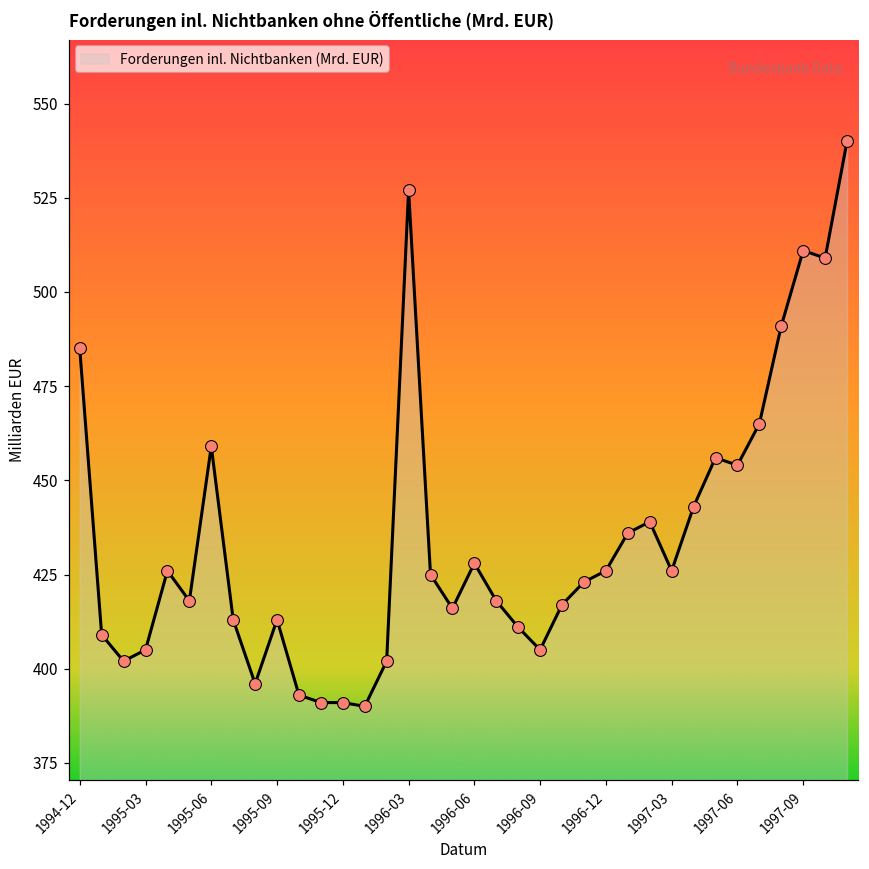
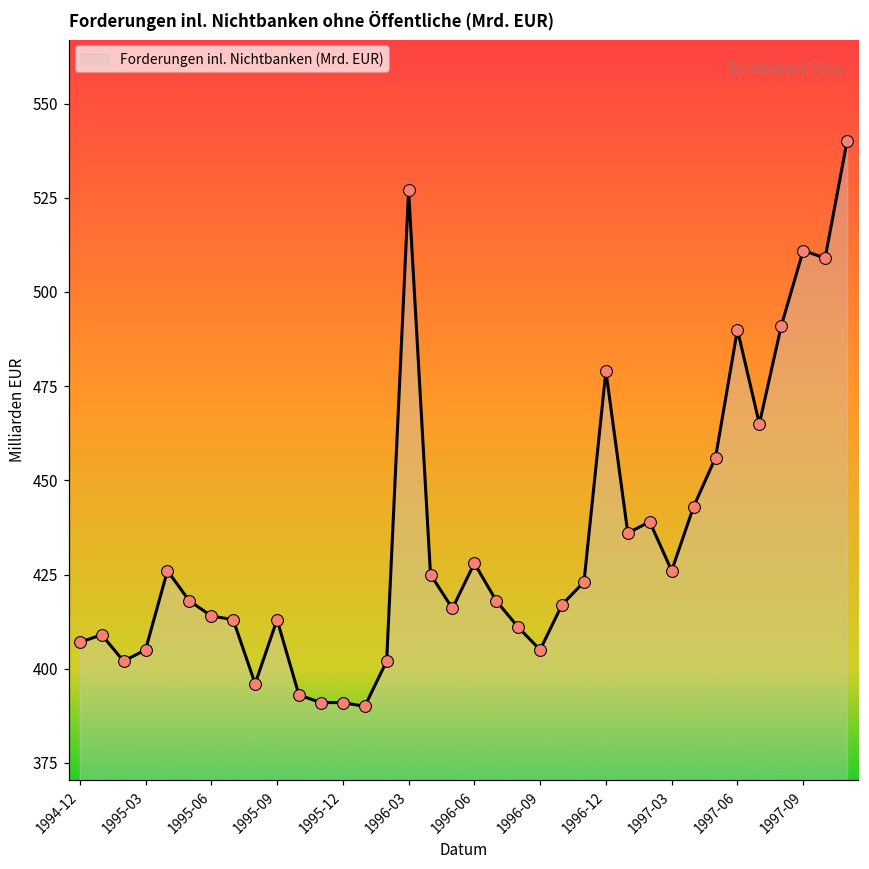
1994-12: 485 -> 407
1995-06: 459 -> 414
1996-12: 426 -> 479
1997-06: 454 -> 490
